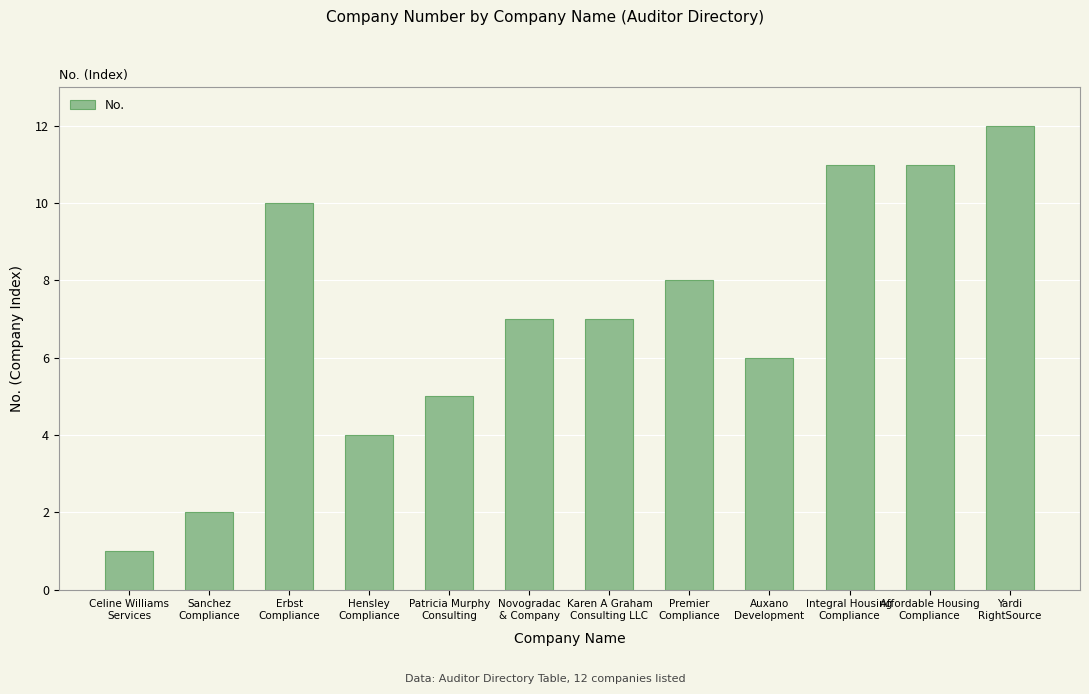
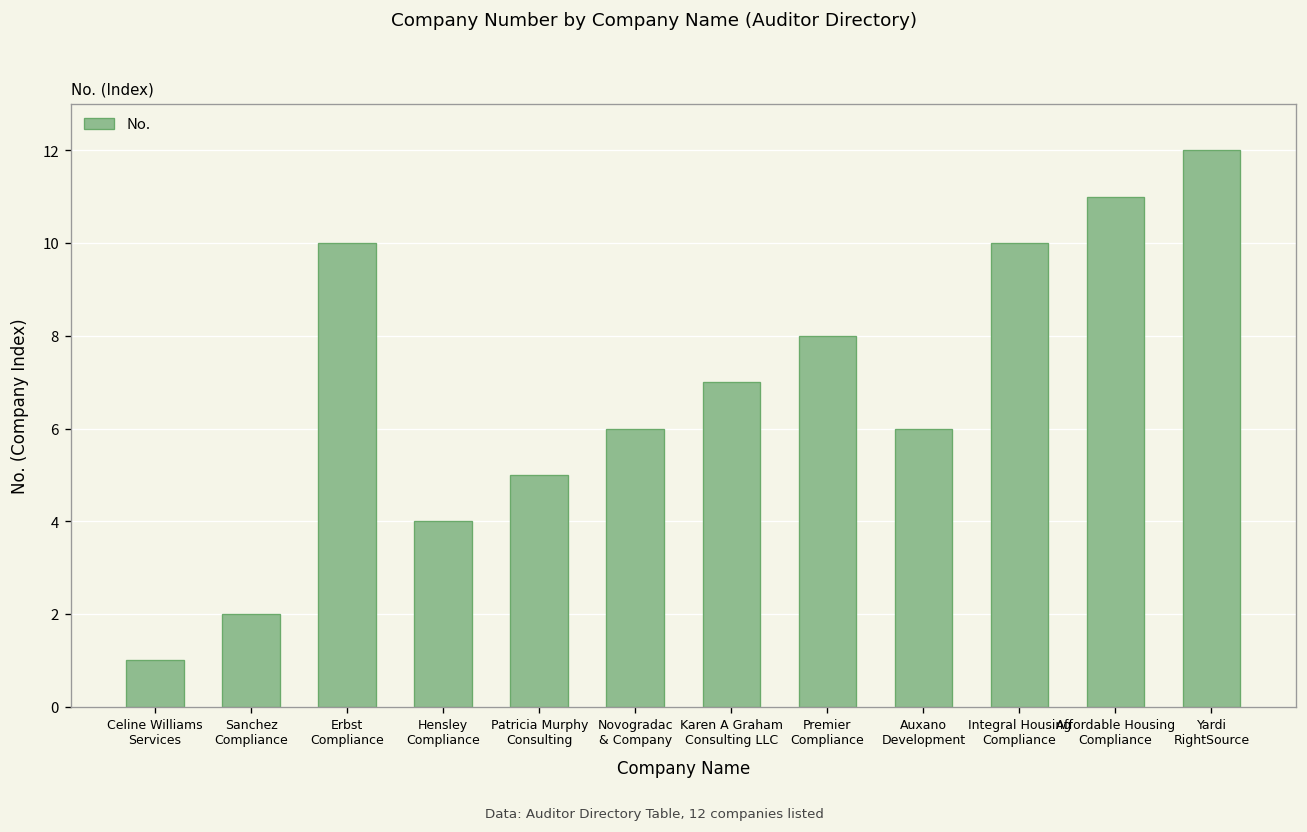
Novogradac & Company: 7 -> 6
Integral Housing Compliance: 11 -> 10
